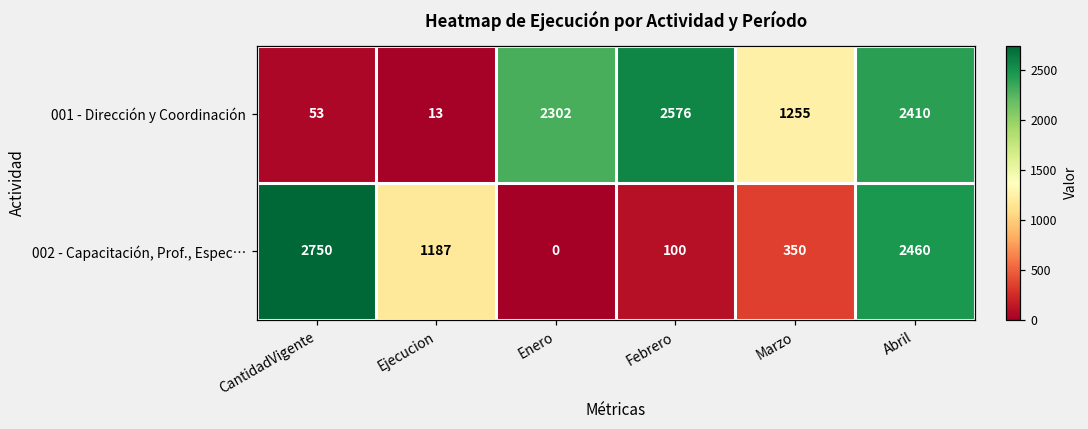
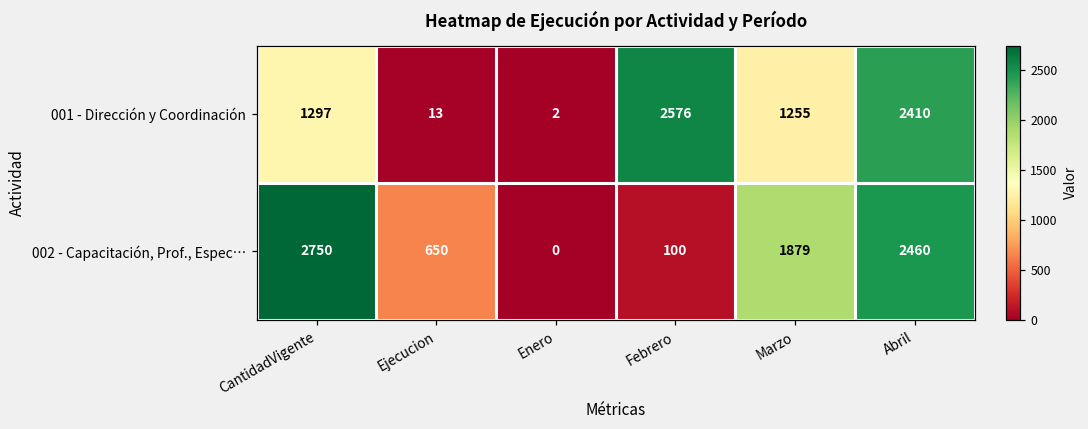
001 - Dirección y Coordinación, CantidadVigente: 53 -> 1297
001 - Dirección y Coordinación, Enero: 2302 -> 2
002 - Capacitación, Prof., Espec…, Ejecucion: 1187 -> 650
002 - Capacitación, Prof., Espec…, Marzo: 350 -> 1879
